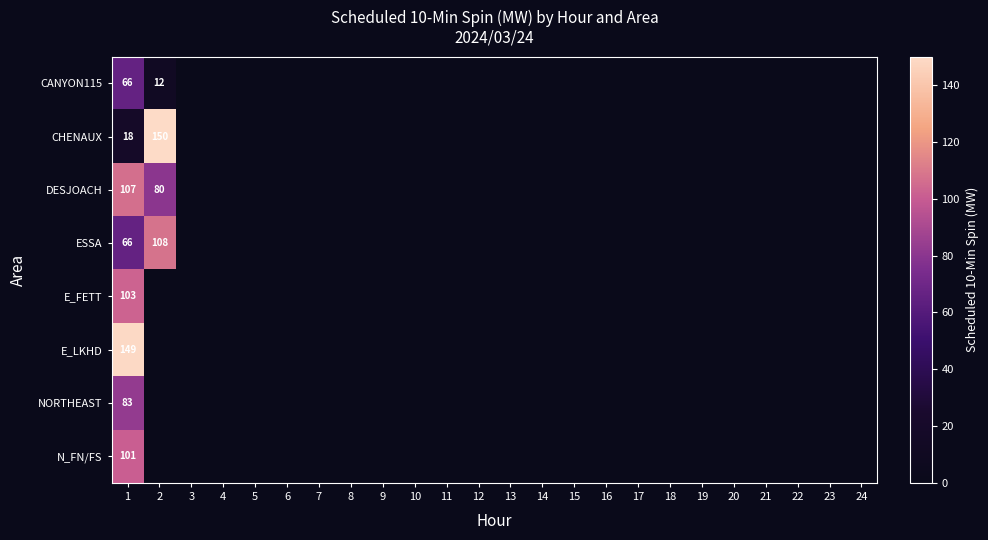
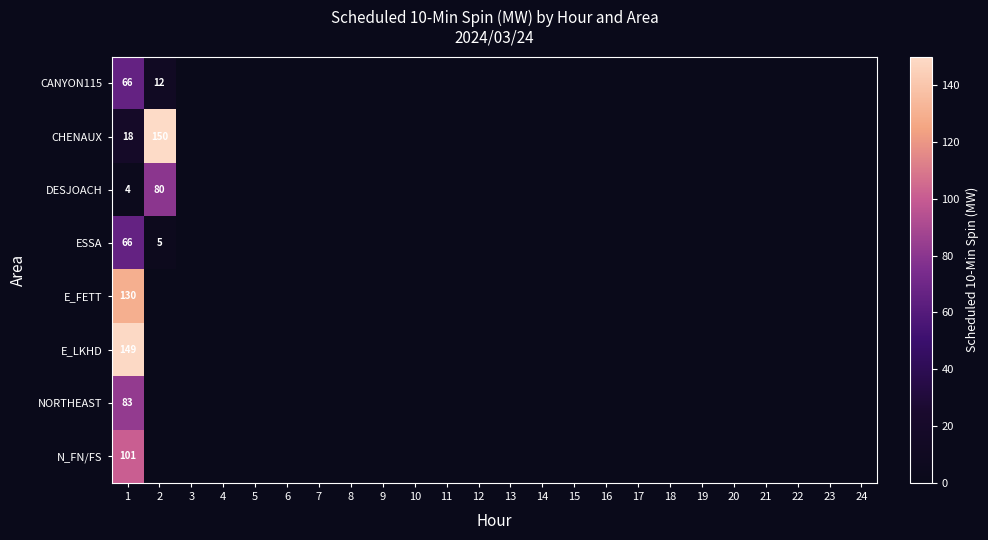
DESJOACH, 1: 107 -> 4
ESSA, 2: 108 -> 5
E_FETT, 1: 103 -> 130
